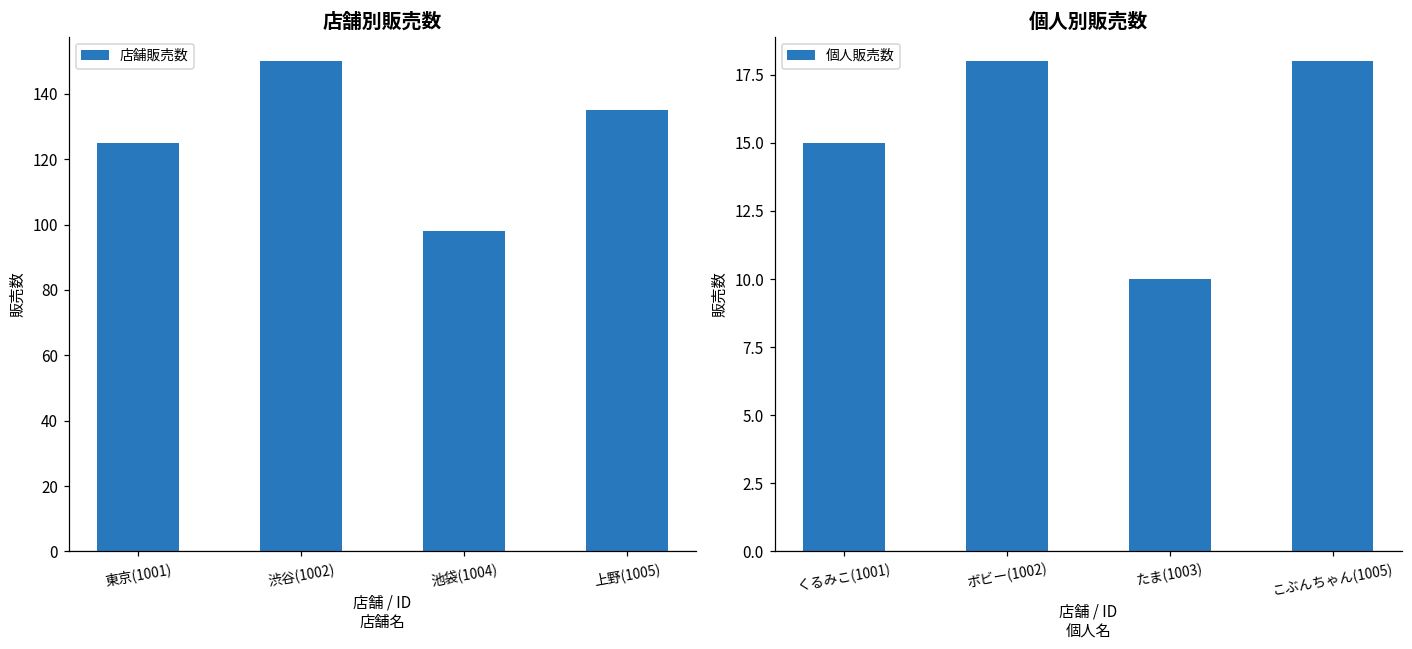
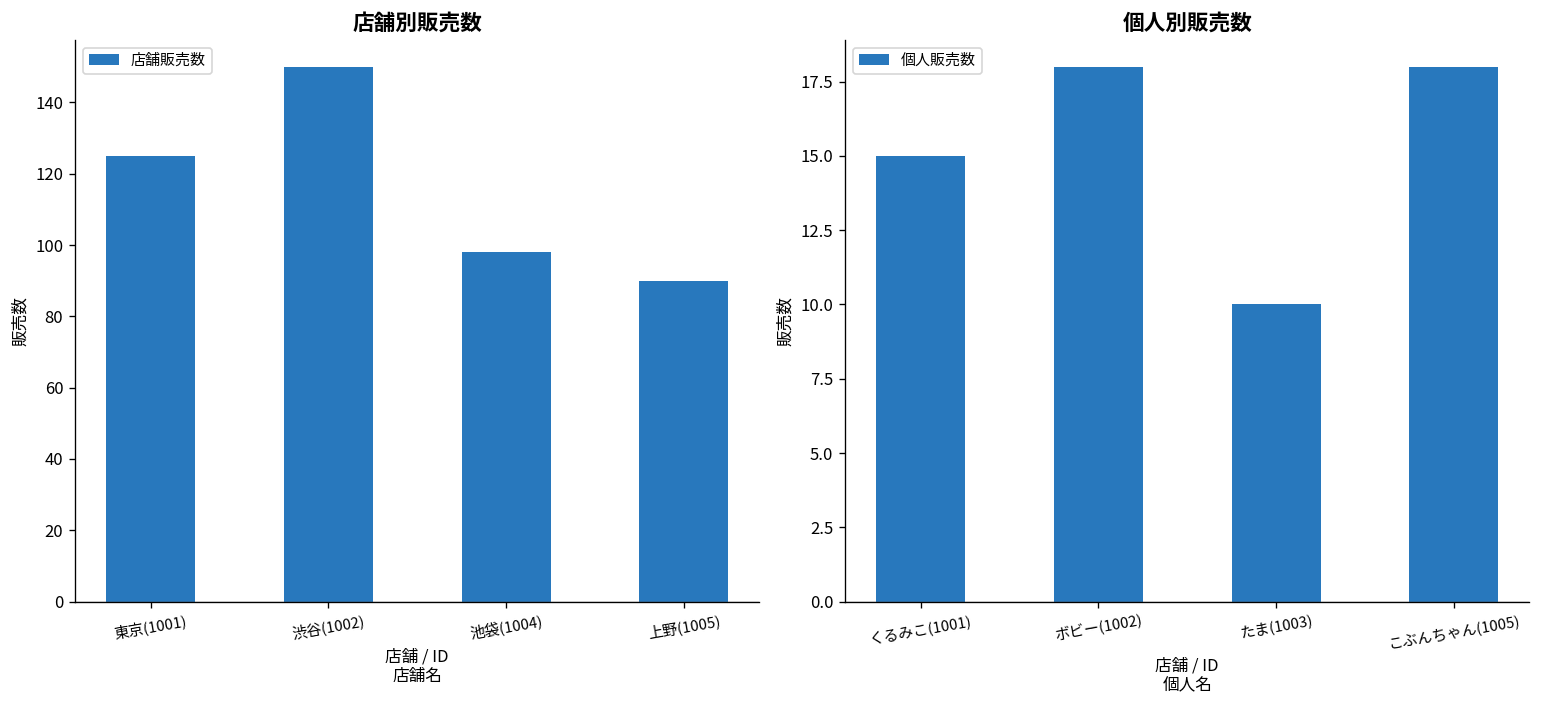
店舗別販売数, 上野(1005): 135 -> 90
